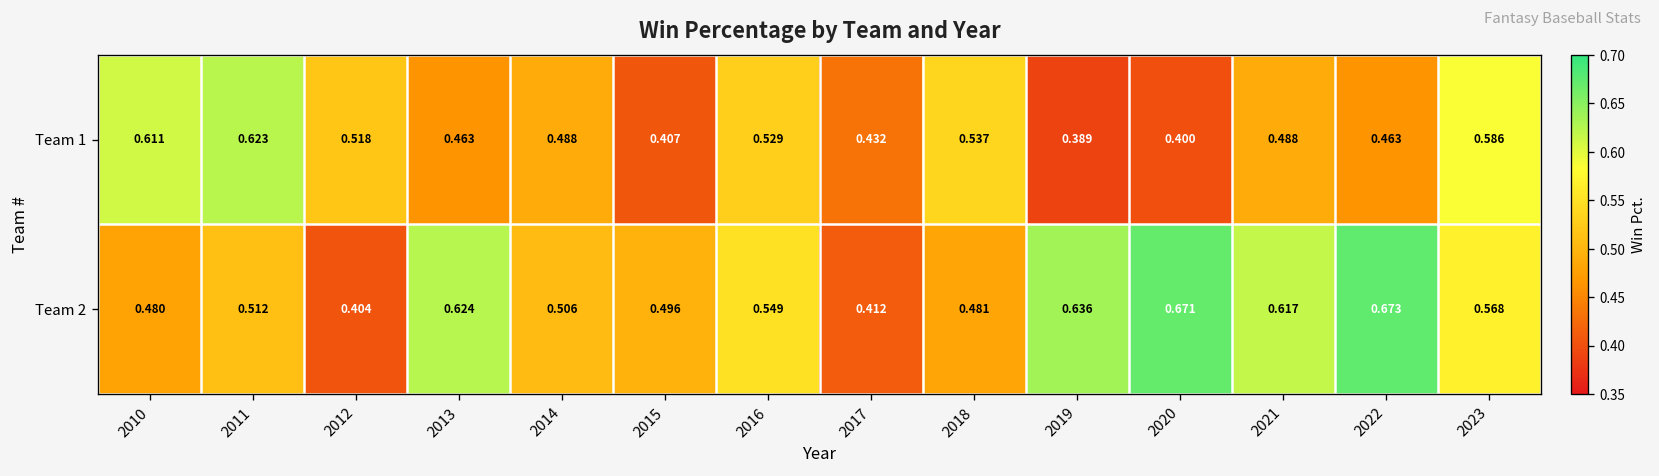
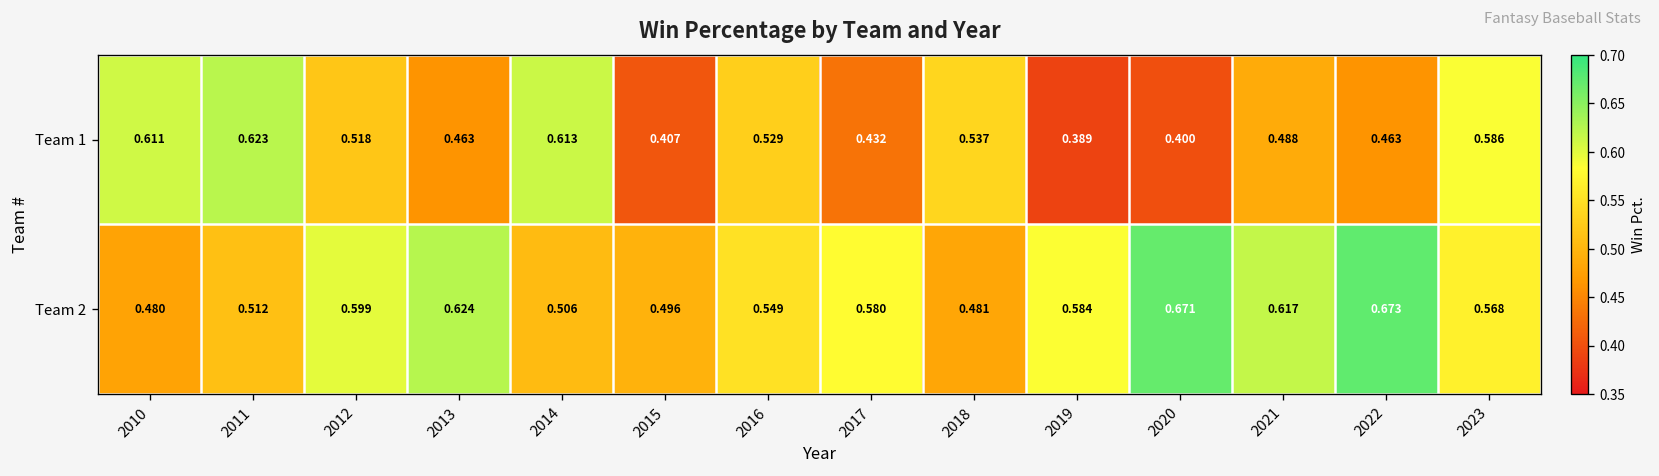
Team 1, 2014: 0.488 -> 0.613
Team 2, 2012: 0.404 -> 0.599
Team 2, 2017: 0.412 -> 0.580
Team 2, 2019: 0.636 -> 0.584
